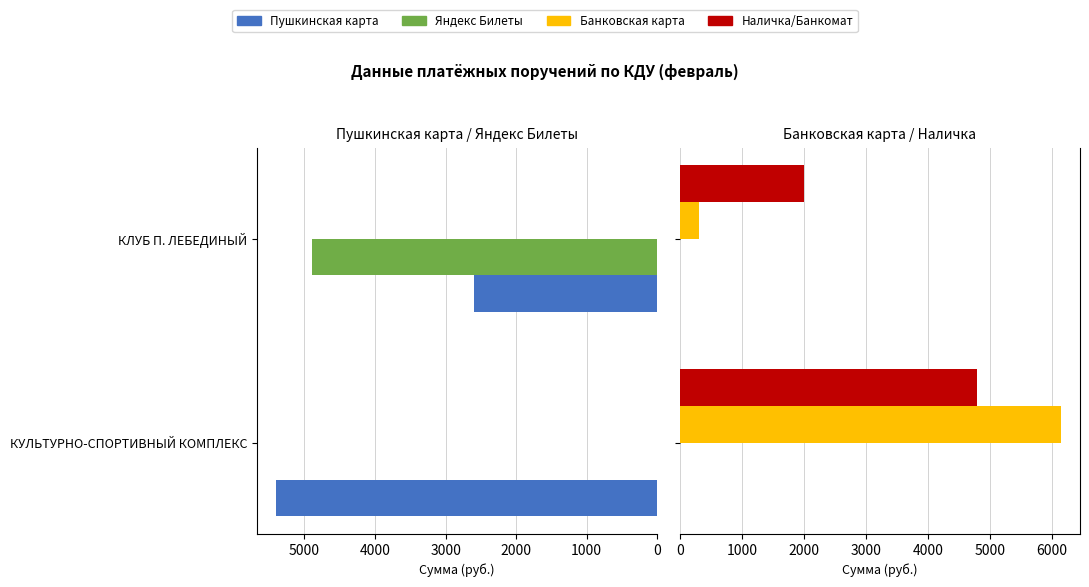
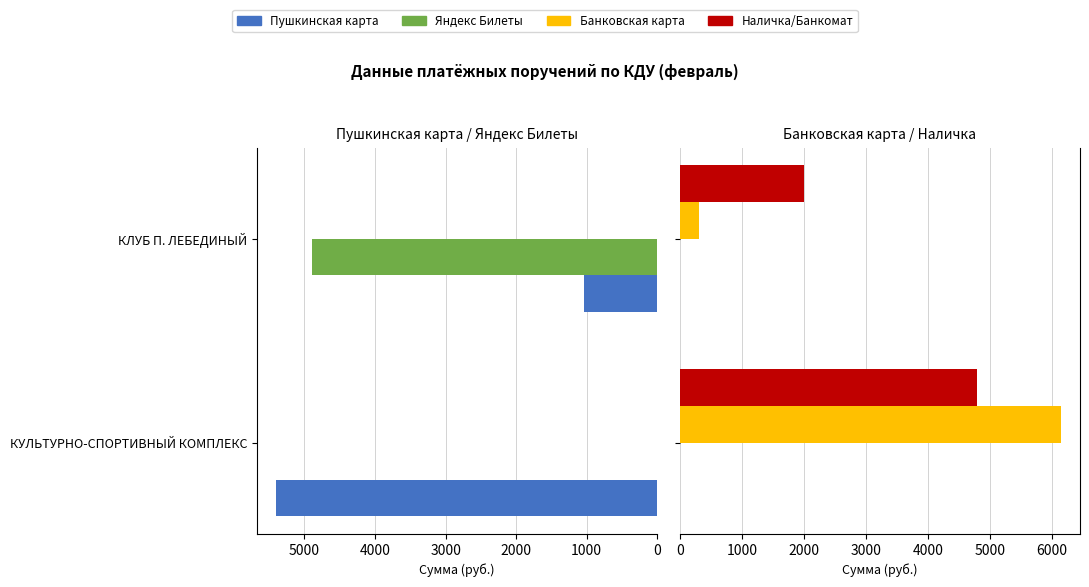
Пушкинская карта / Яндекс Билеты, Пушкинская карта, КЛУБ П. ЛЕБЕДИНЫЙ: 2600 -> 1000
